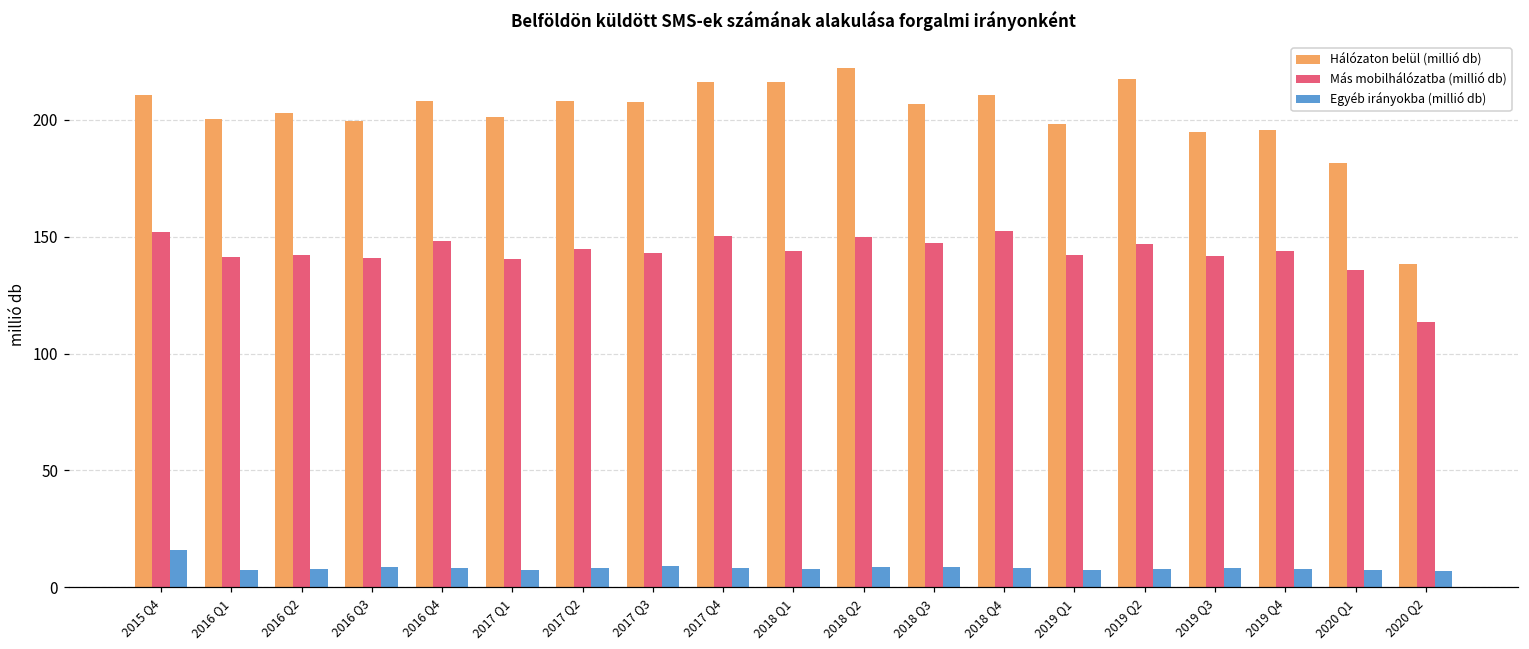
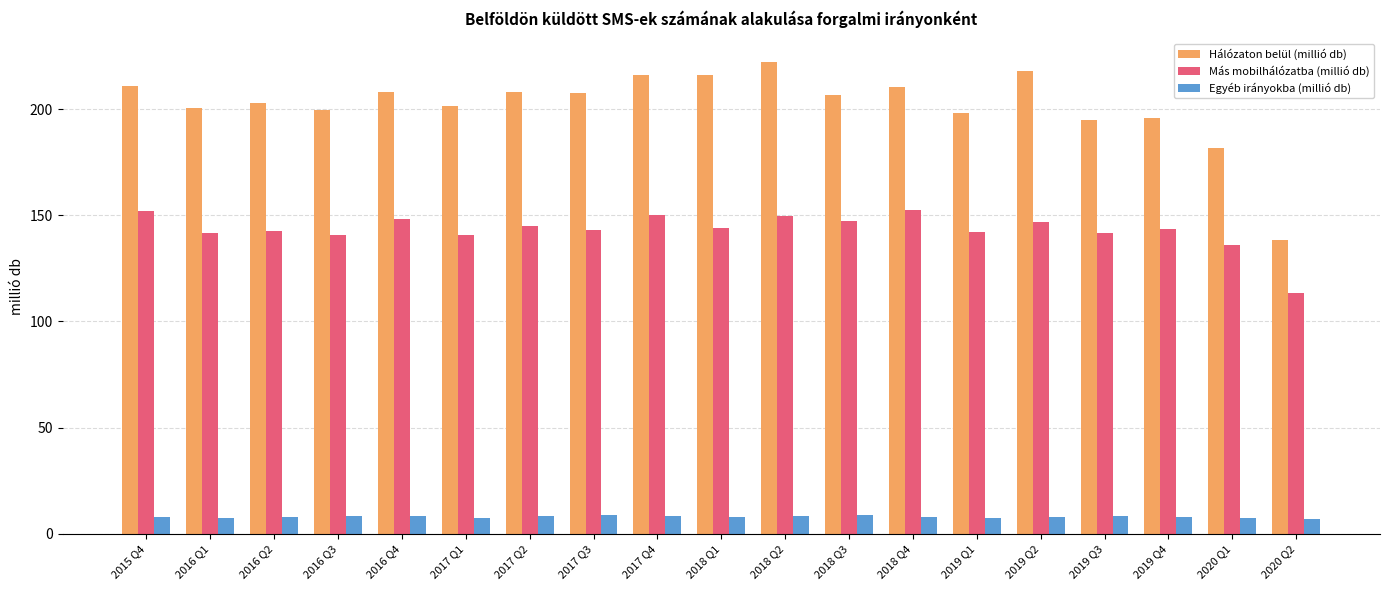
Egyéb irányokba (millió db), 2015 Q4: 16 -> 8
